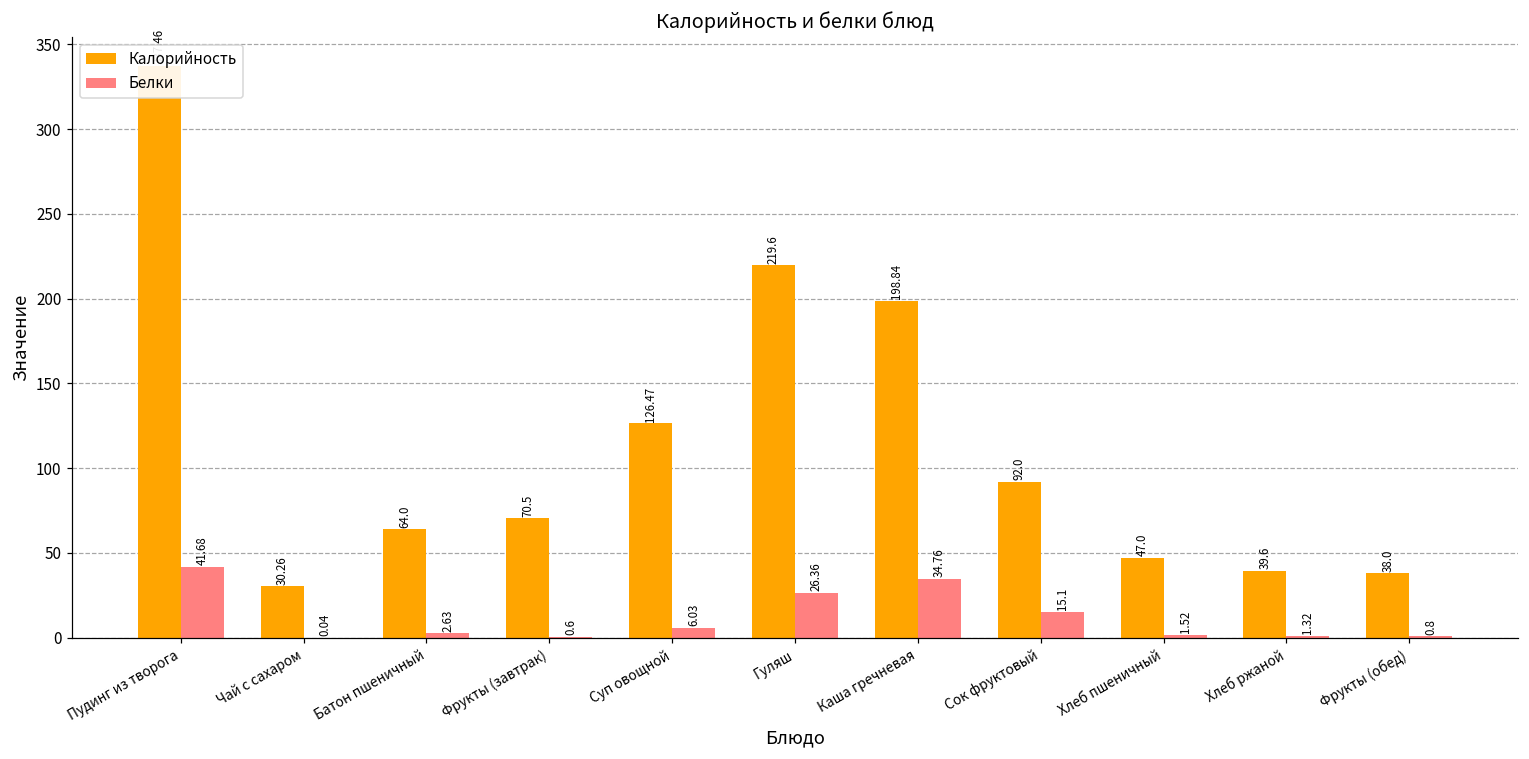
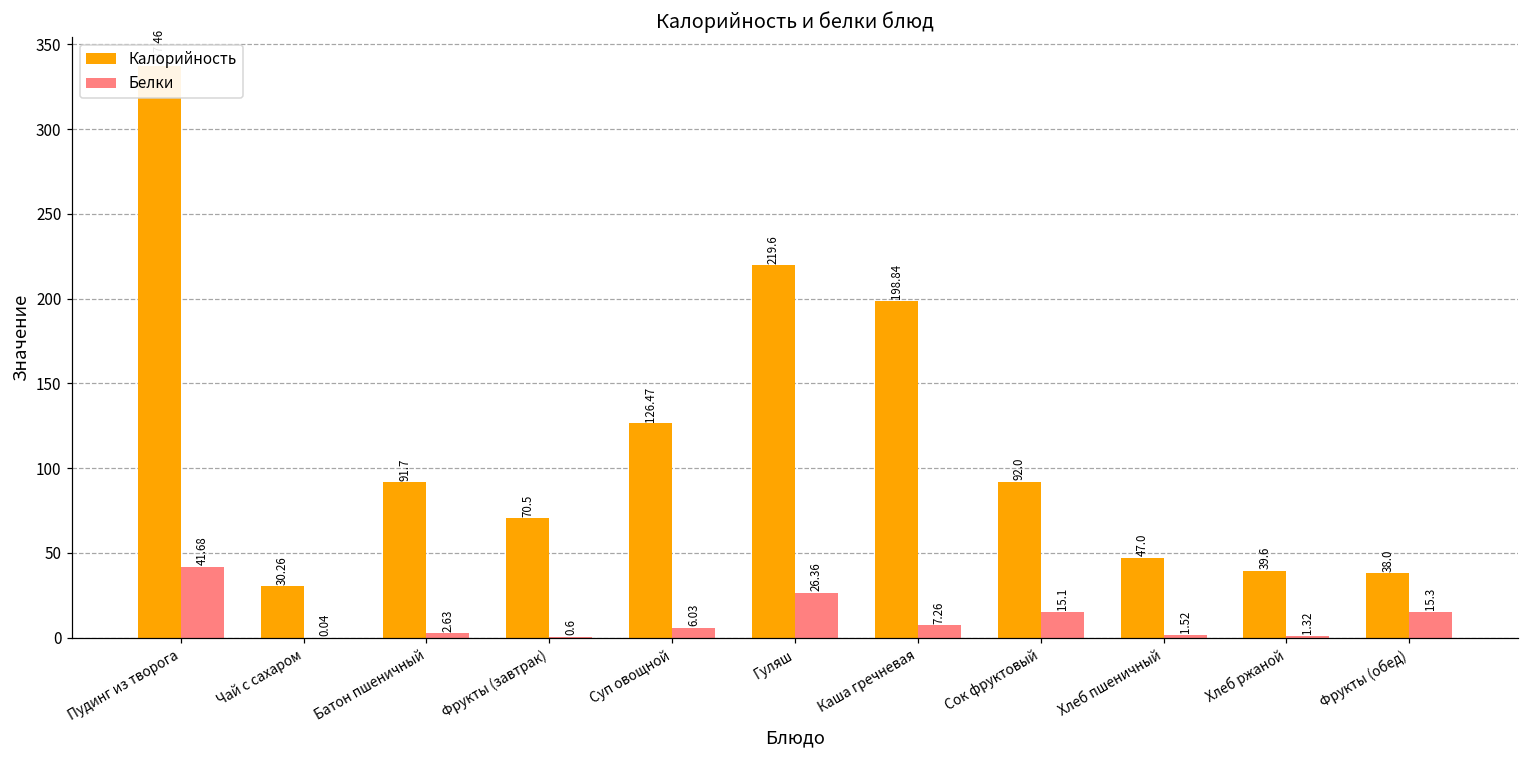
Калорийность, Батон пшеничный: 64.0 -> 91.7
Белки, Каша гречневая: 34.76 -> 7.26
Белки, Фрукты (обед): 0.8 -> 15.3
